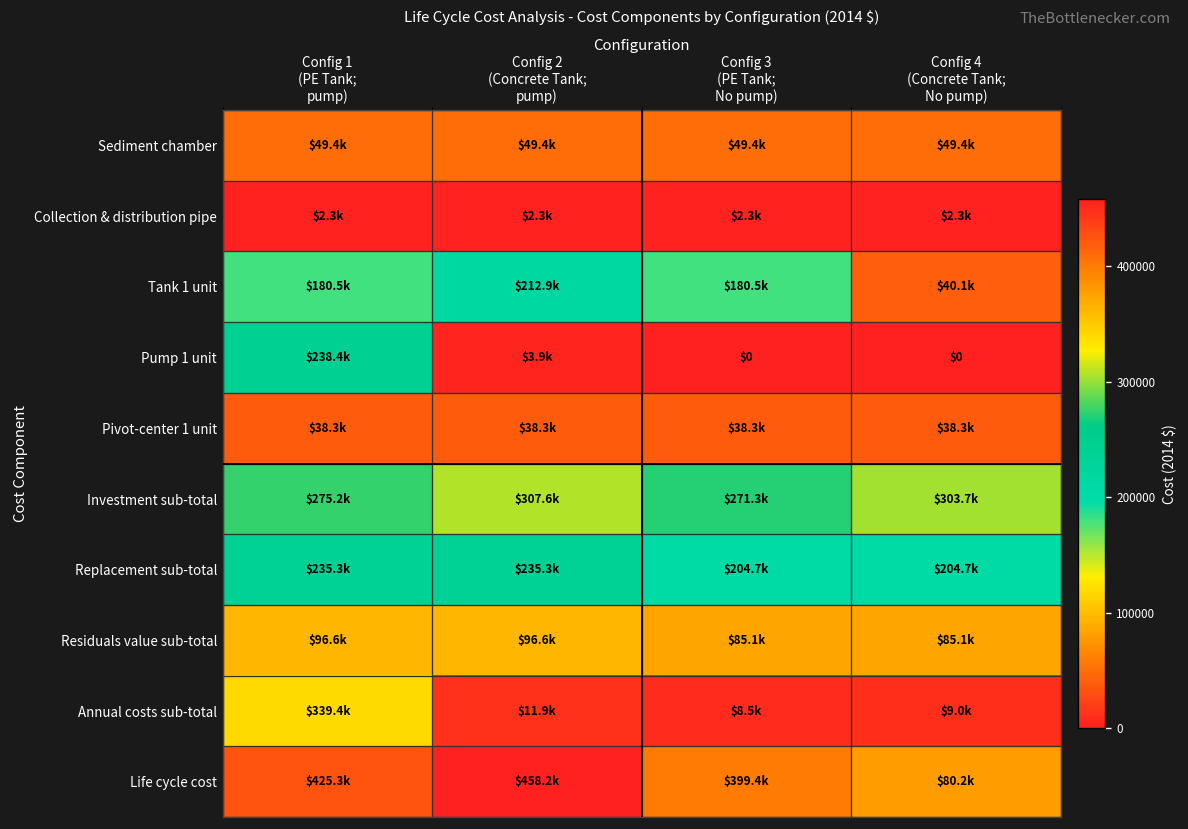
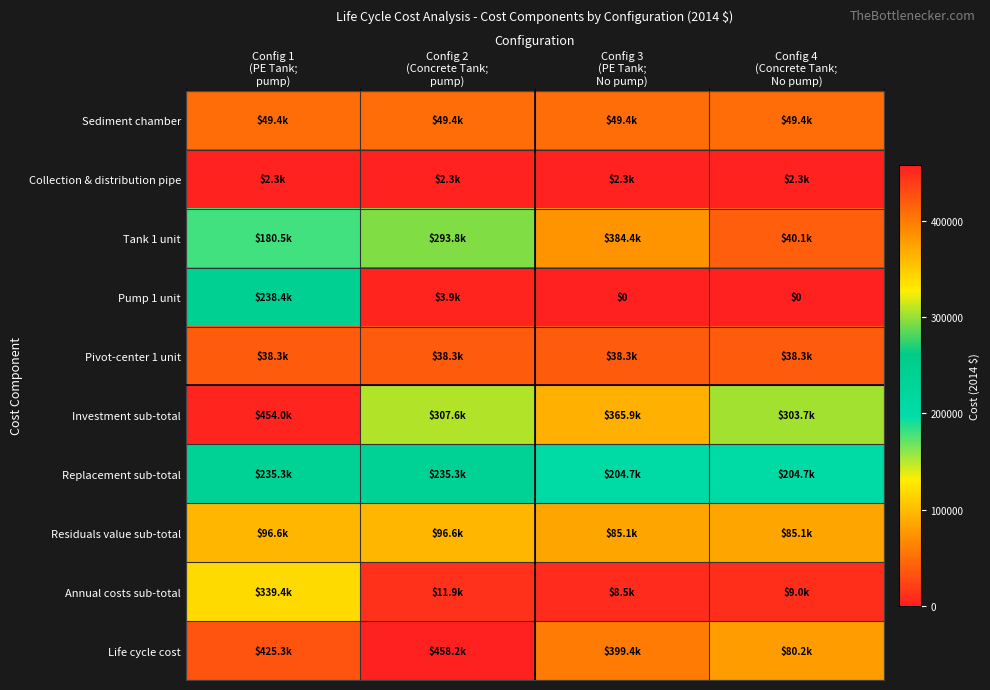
Tank 1 unit, Config 2 (Concrete Tank; pump): $212.9k -> $293.8k
Tank 1 unit, Config 3 (PE Tank; No pump): $180.5k -> $384.4k
Investment sub-total, Config 1 (PE Tank; pump): $275.2k -> $454.0k
Investment sub-total, Config 3 (PE Tank; No pump): $271.3k -> $365.9k
